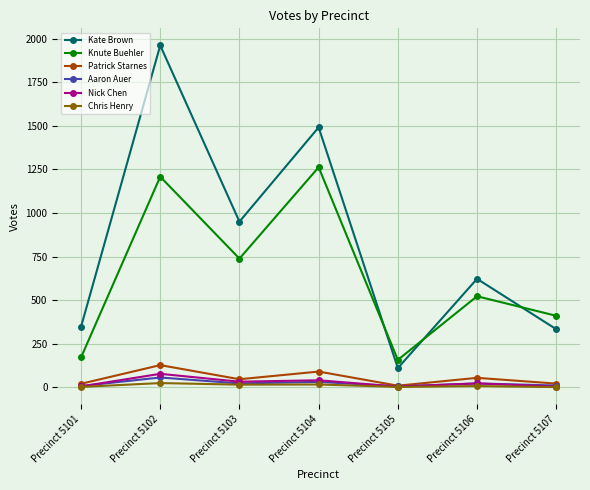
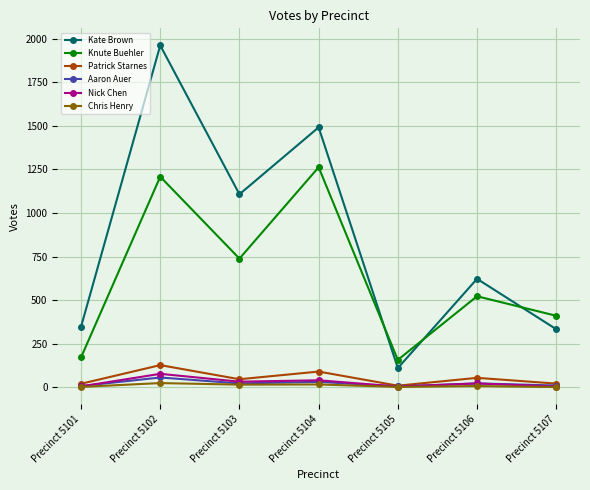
Kate Brown, Precinct 5103: 950 -> 1110
